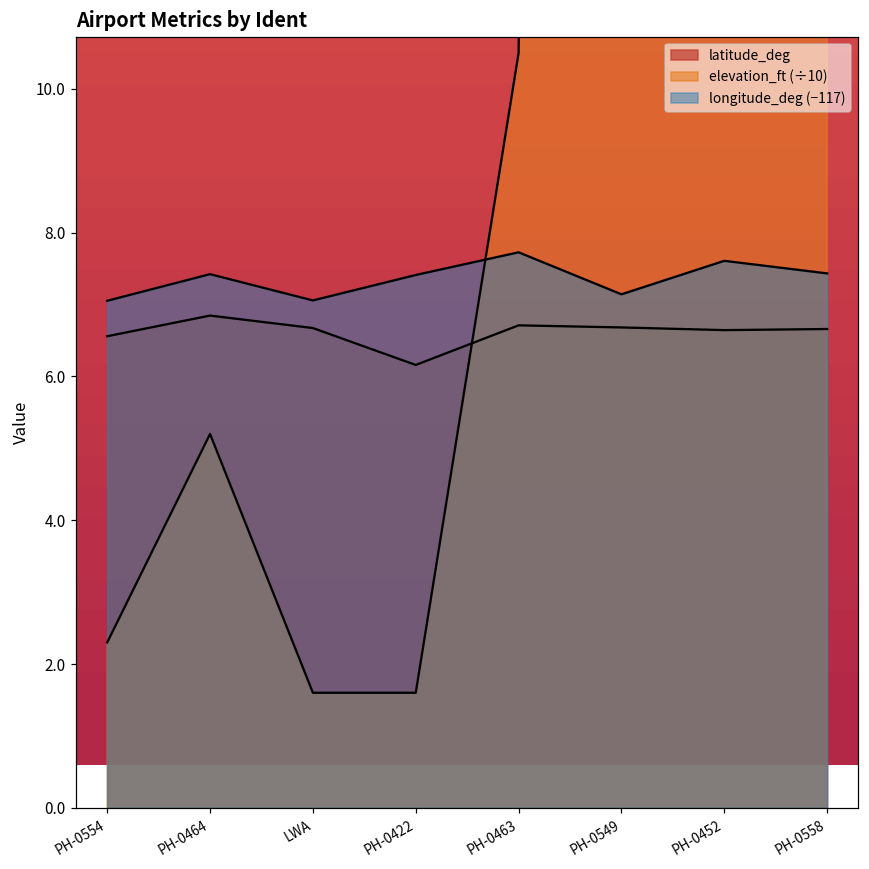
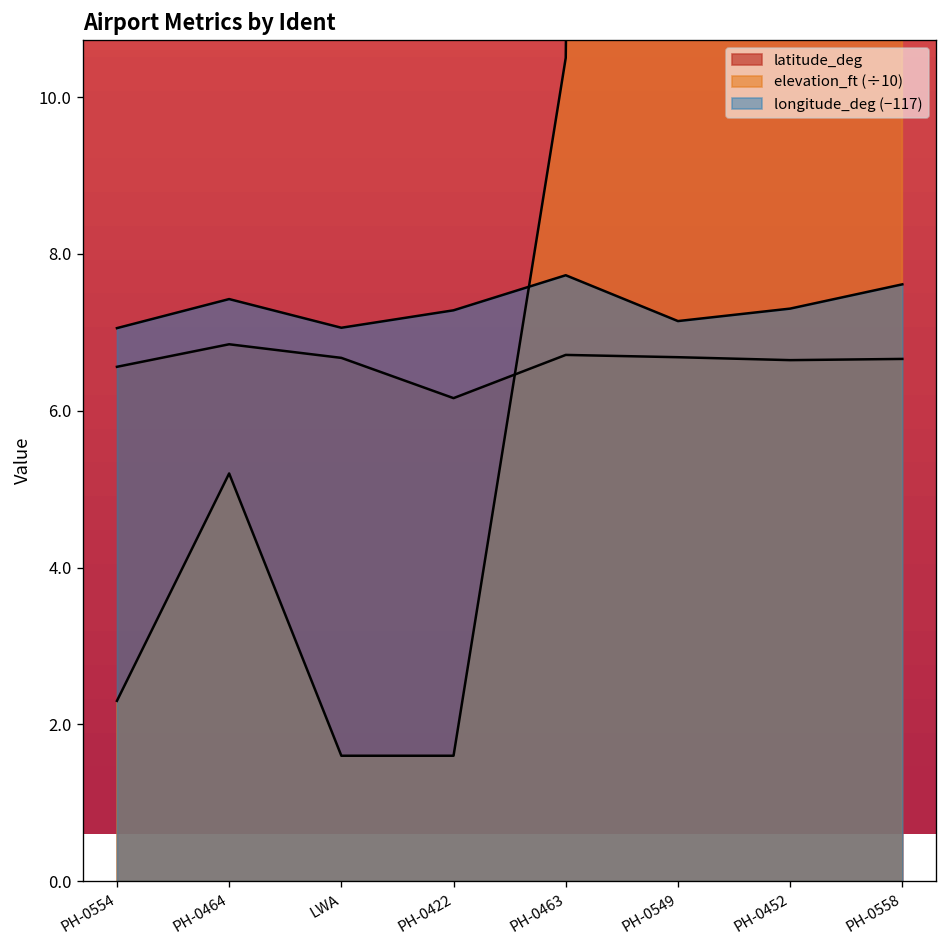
longitude_deg (−117), PH-0422: 7.4 -> 7.3
longitude_deg (−117), PH-0452: 7.6 -> 7.3
longitude_deg (−117), PH-0558: 7.4 -> 7.6
